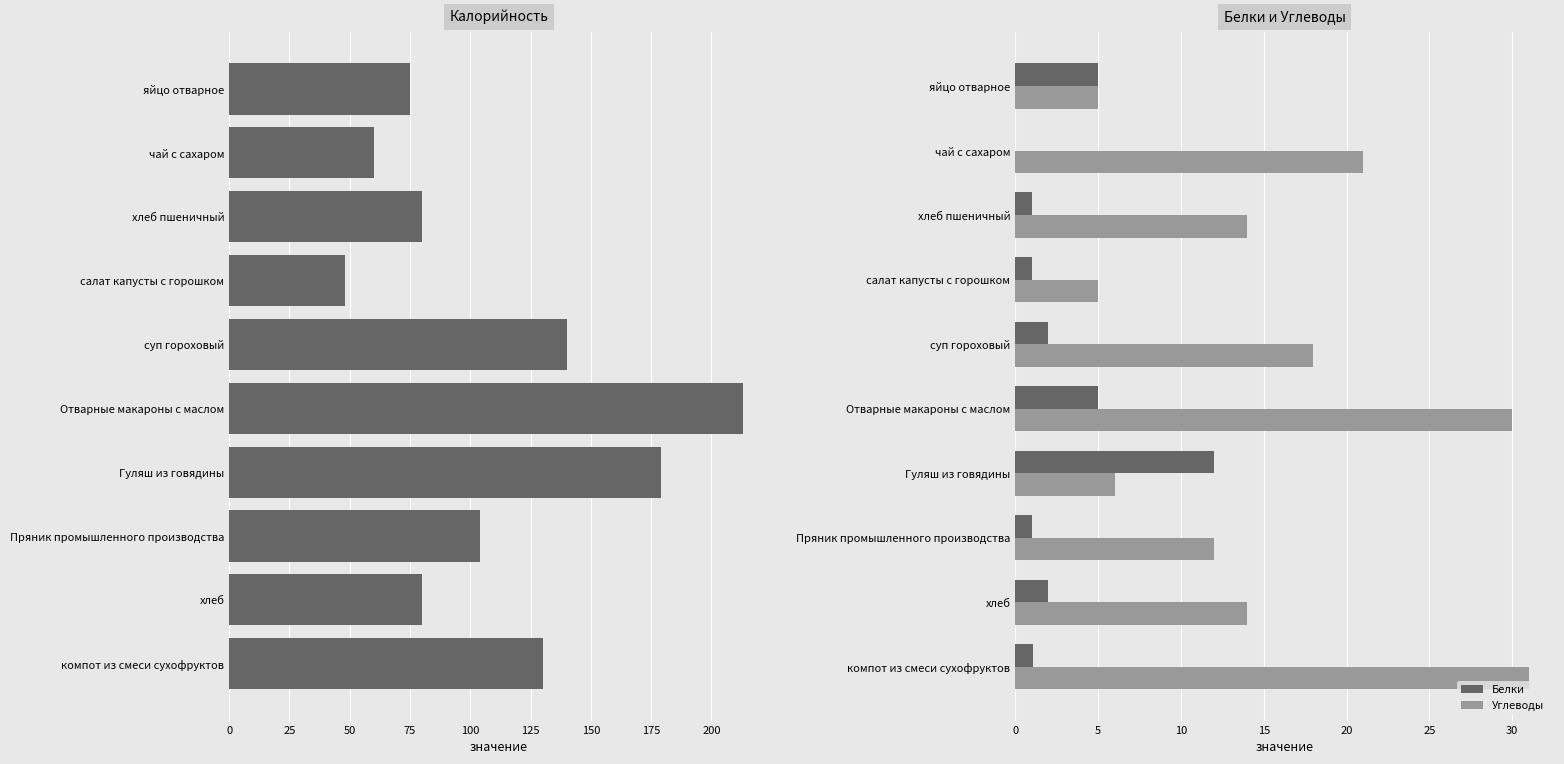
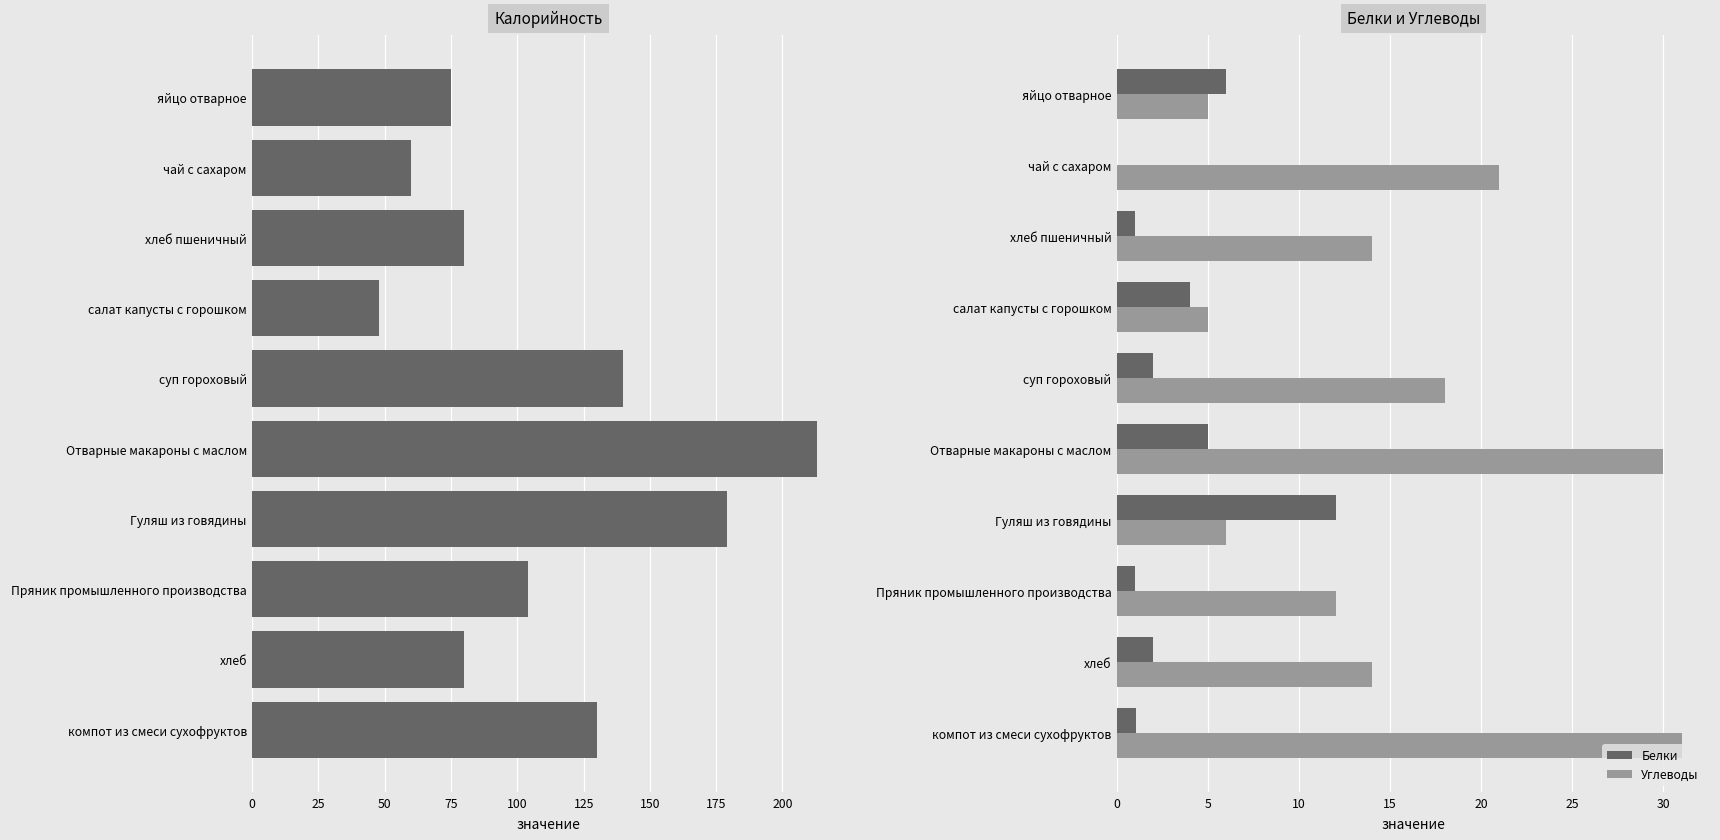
Белки и Углеводы, Белки, яйцо отварное: 5 -> 6
Белки и Углеводы, Белки, салат капусты с горошком: 1 -> 4
